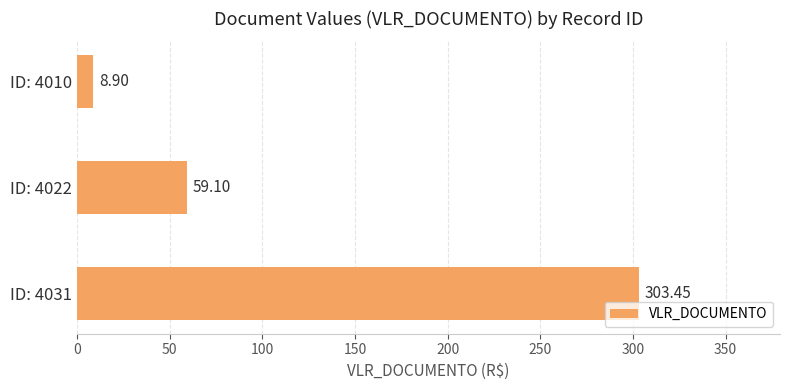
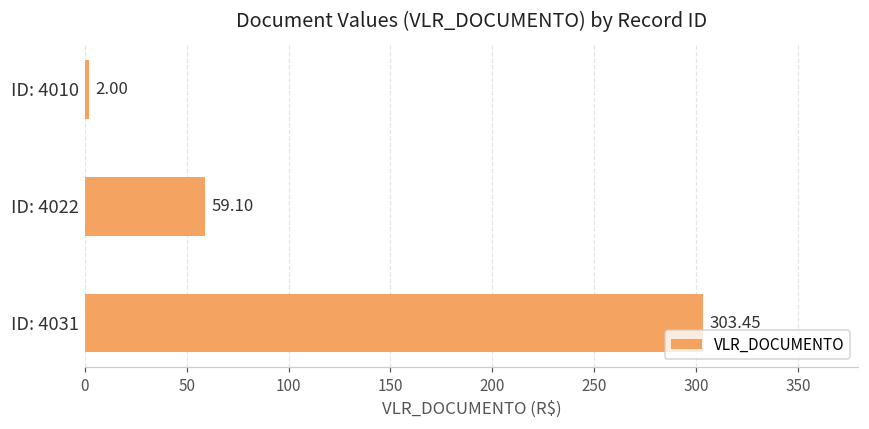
ID: 4010: 8.90 -> 2.00
